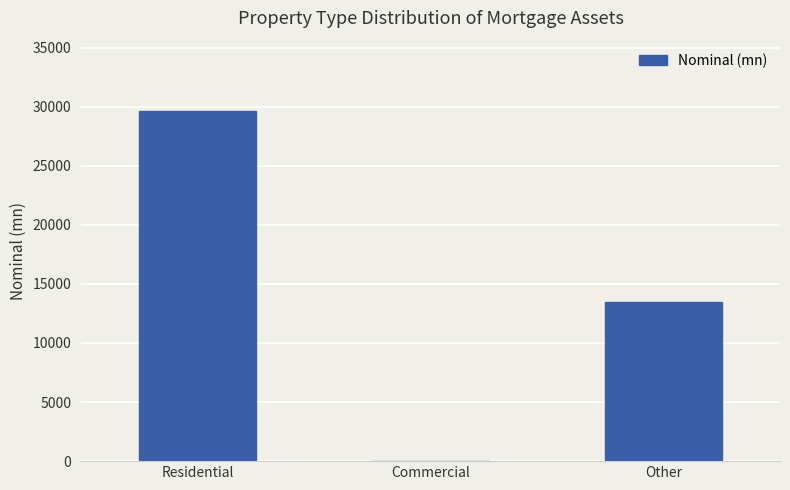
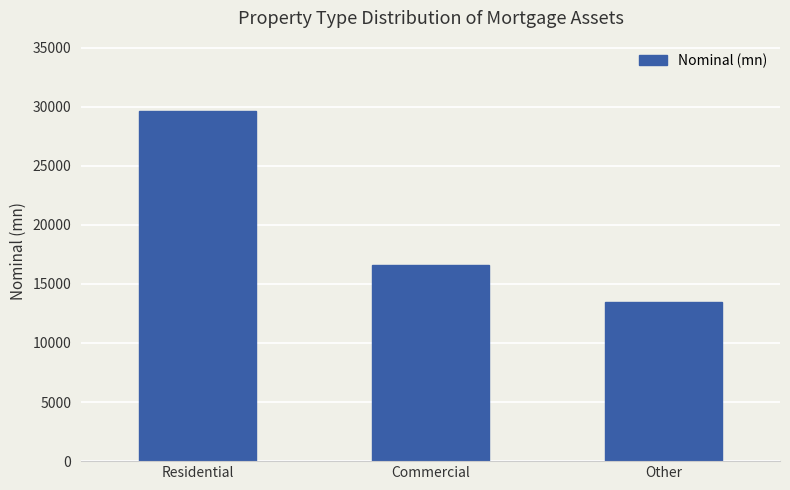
Commercial: 0 -> 16600
